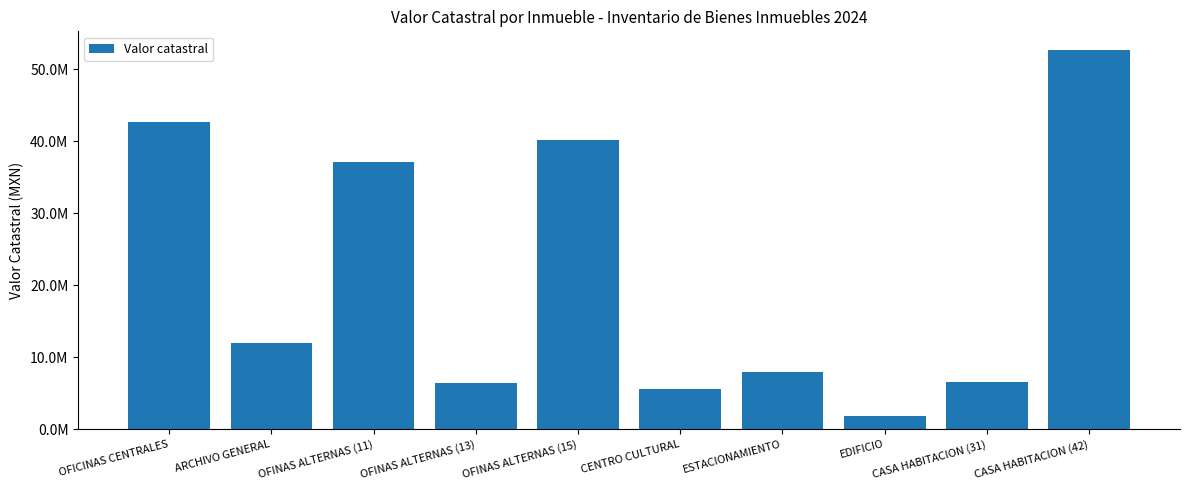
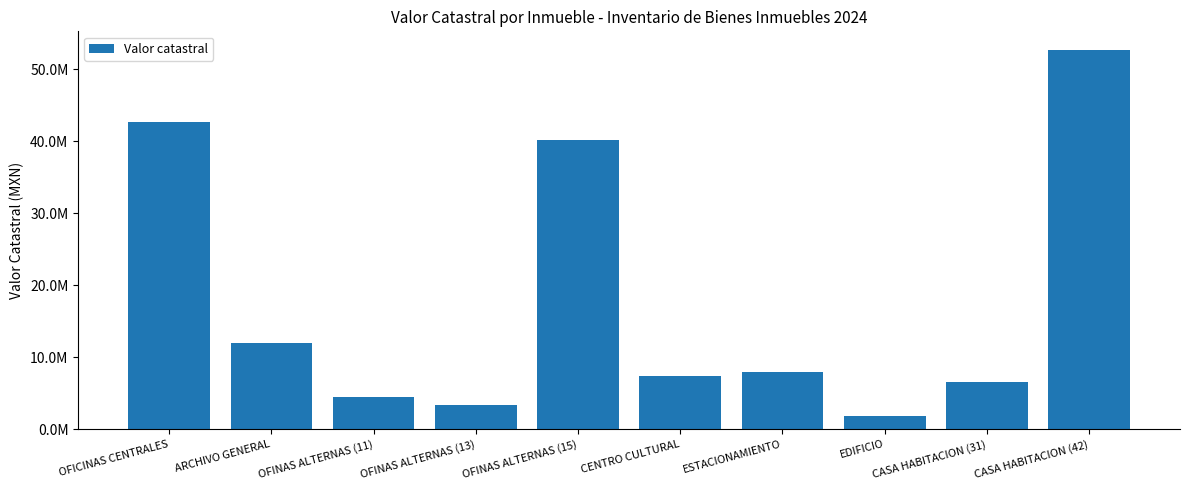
OFINAS ALTERNAS (11): 37000000 -> 5000000
OFINAS ALTERNAS (13): 6000000 -> 3000000
CENTRO CULTURAL: 6000000 -> 7000000
